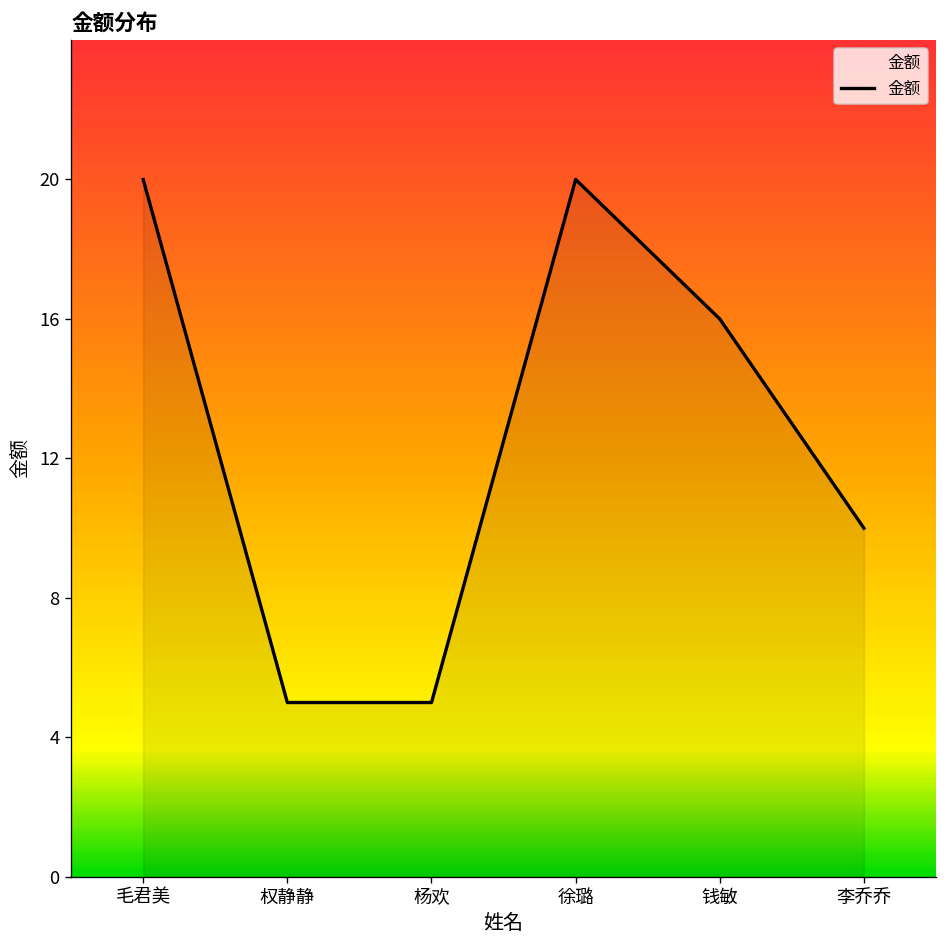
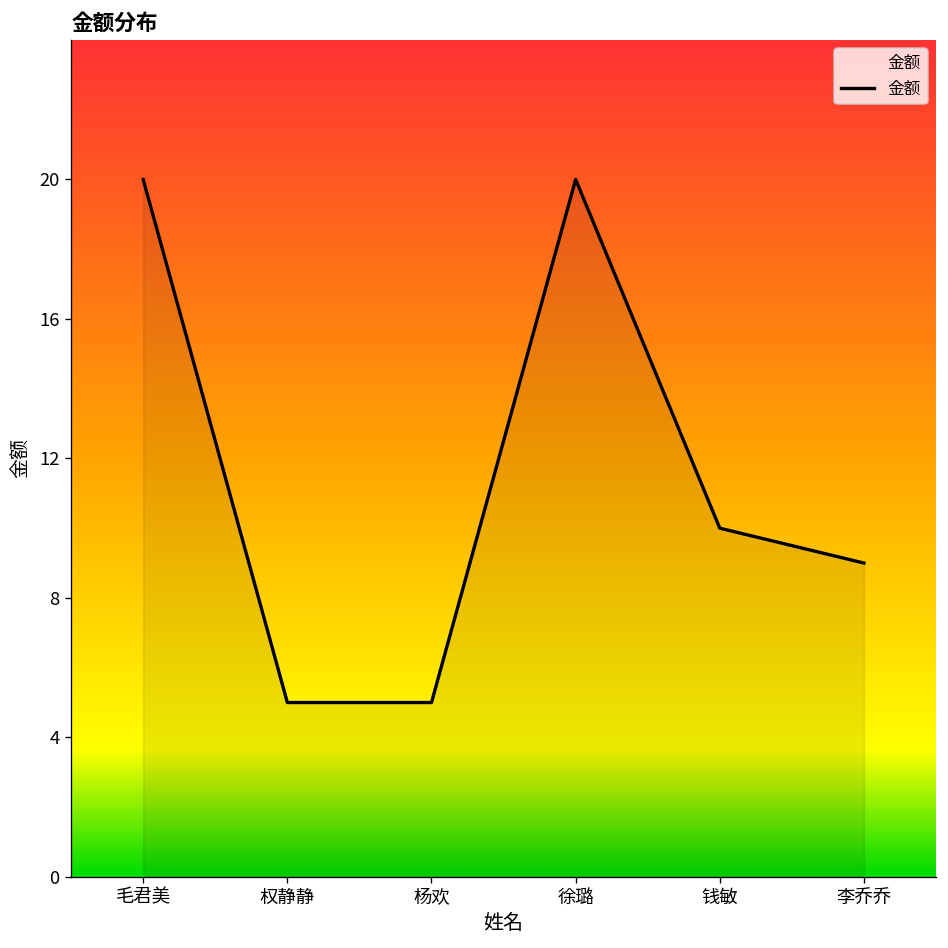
钱敏: 16 -> 10
李乔乔: 10 -> 9
